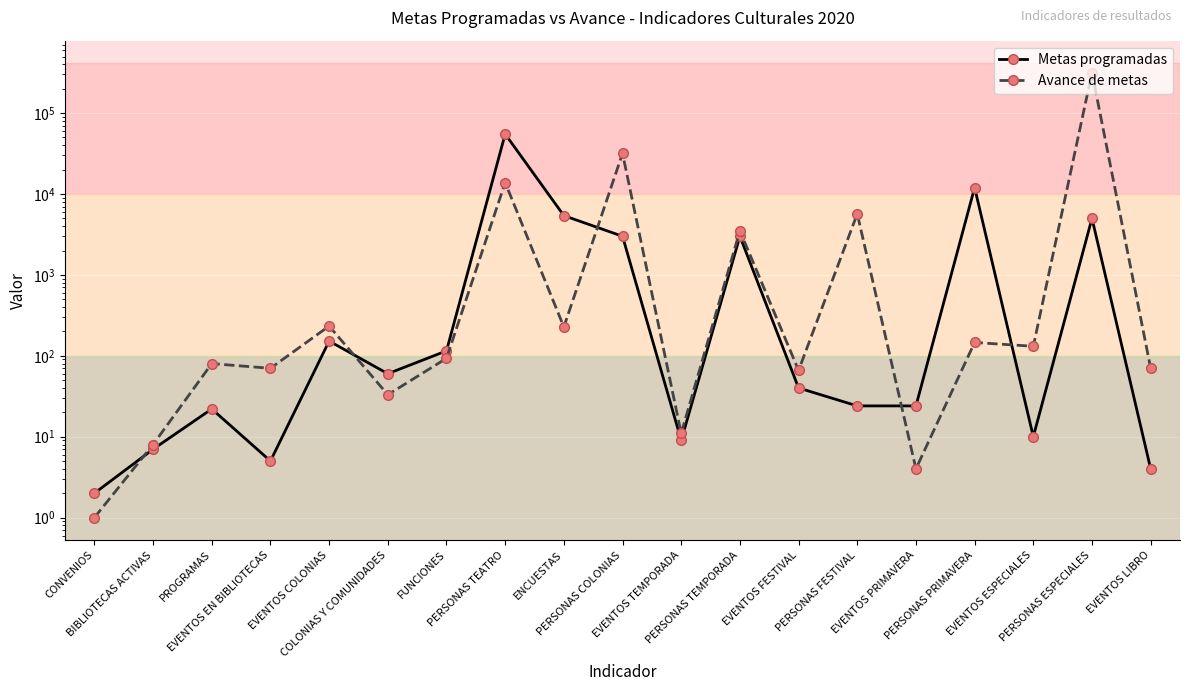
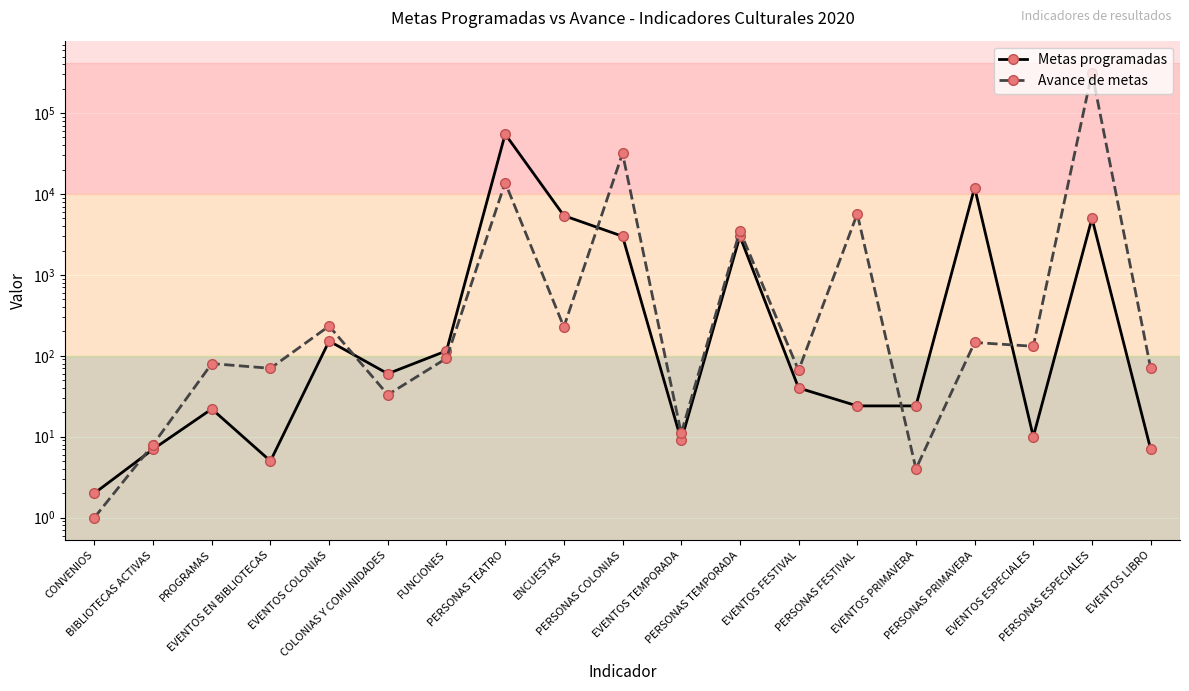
Metas programadas, EVENTOS LIBRO: 4 -> 7
